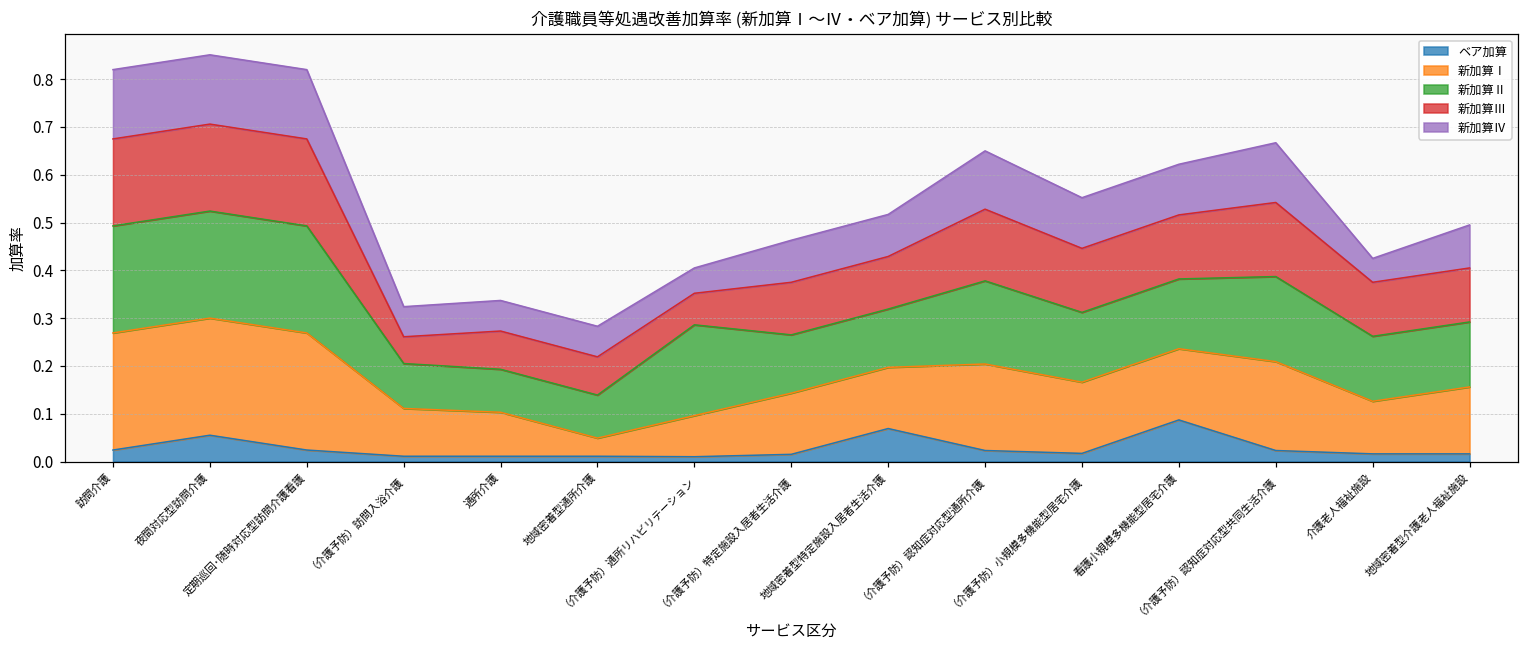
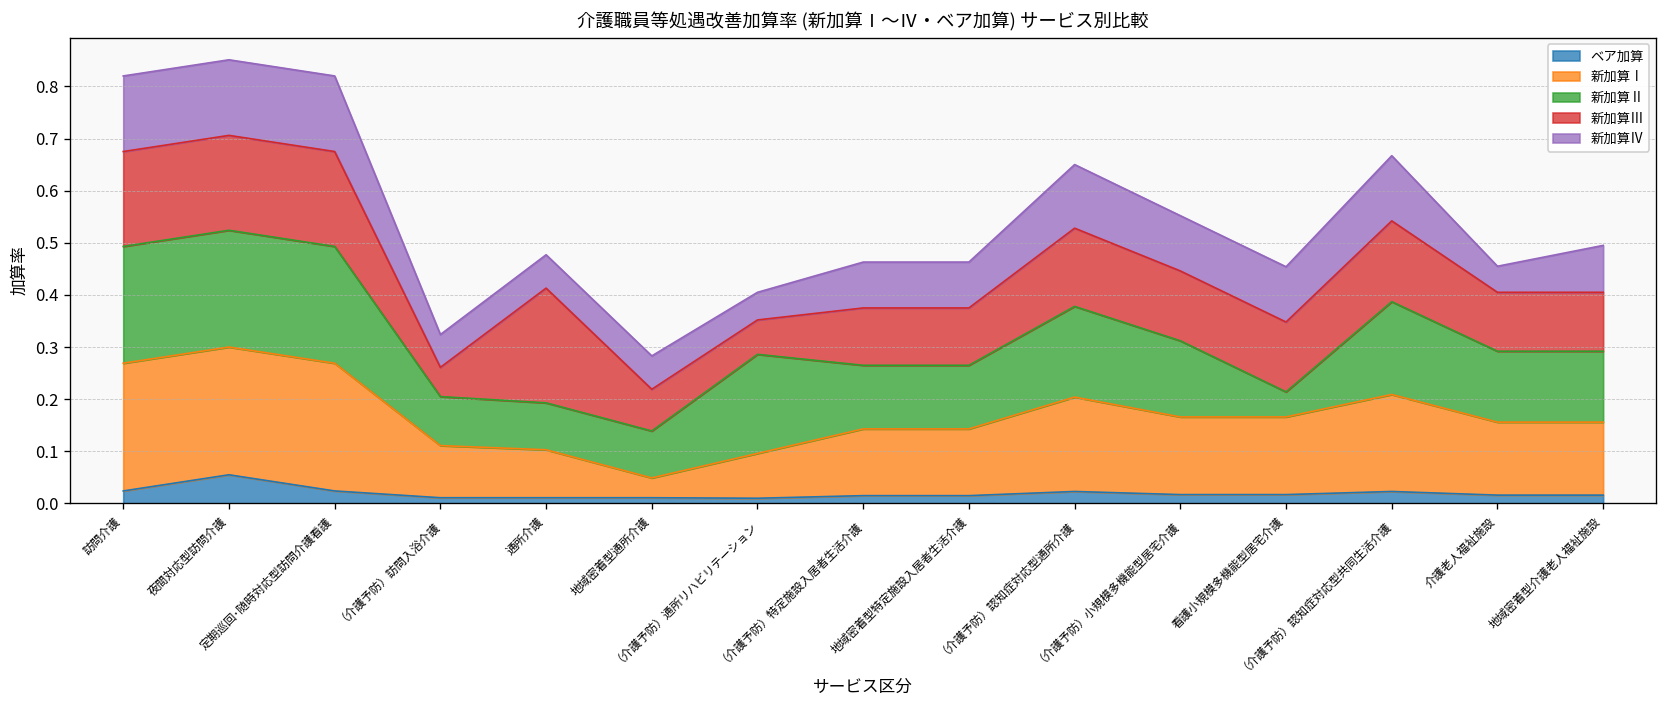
新加算Ⅲ, 通所介護: 0.08 -> 0.22
ベア加算, 地域密着型特定施設入居者生活介護: 0.07 -> 0.02
ベア加算, 看護小規模多機能型居宅介護: 0.09 -> 0.02
新加算Ⅱ, 看護小規模多機能型居宅介護: 0.15 -> 0.05
新加算Ⅰ, 介護老人福祉施設: 0.11 -> 0.14
